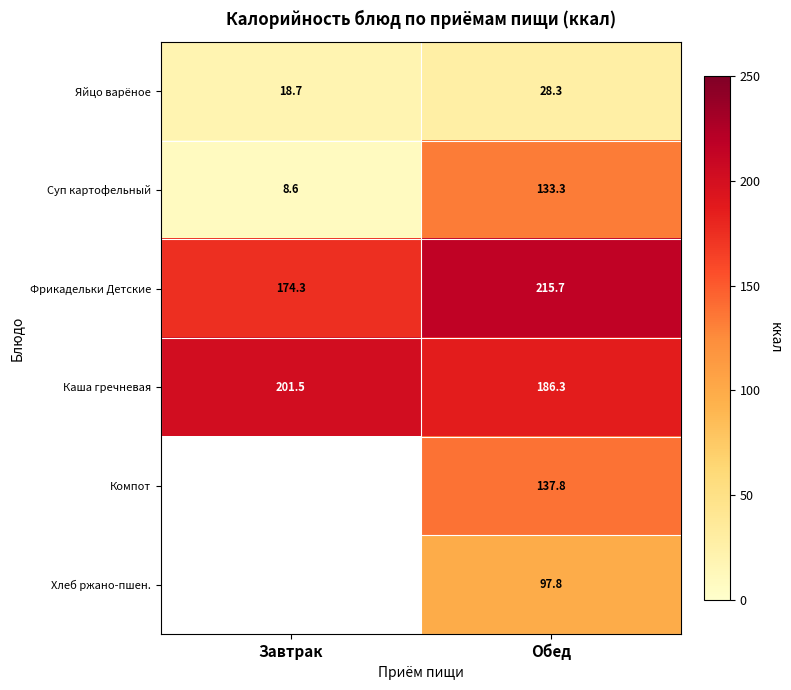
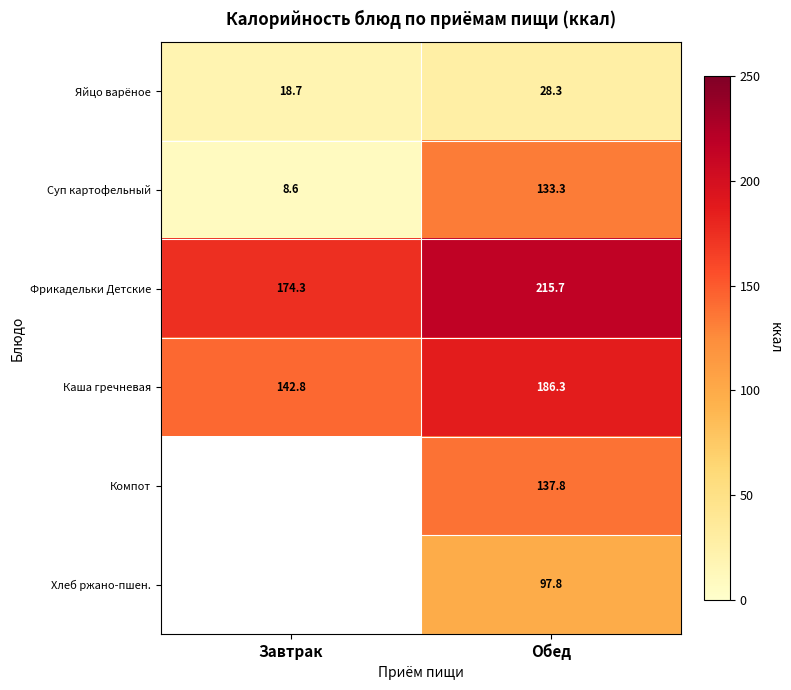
Каша гречневая, Завтрак: 201.5 -> 142.8
